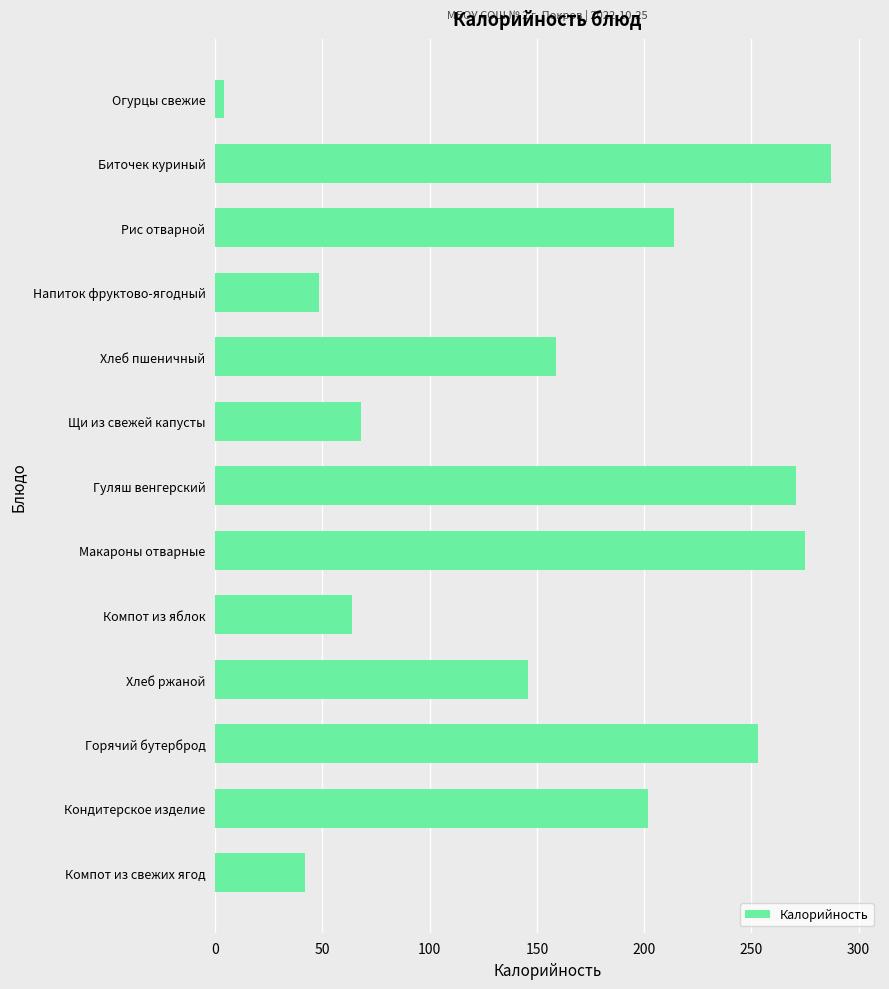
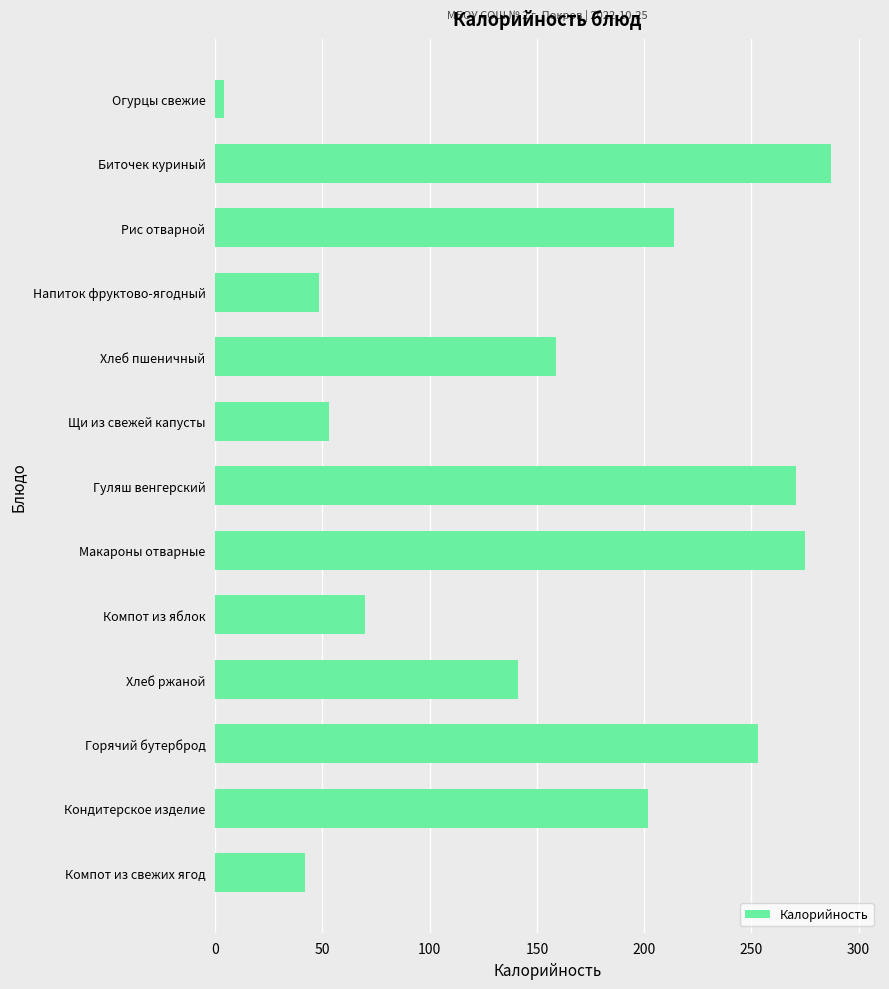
Щи из свежей капусты: 68 -> 53
Компот из яблок: 64 -> 70
Хлеб ржаной: 146 -> 141
